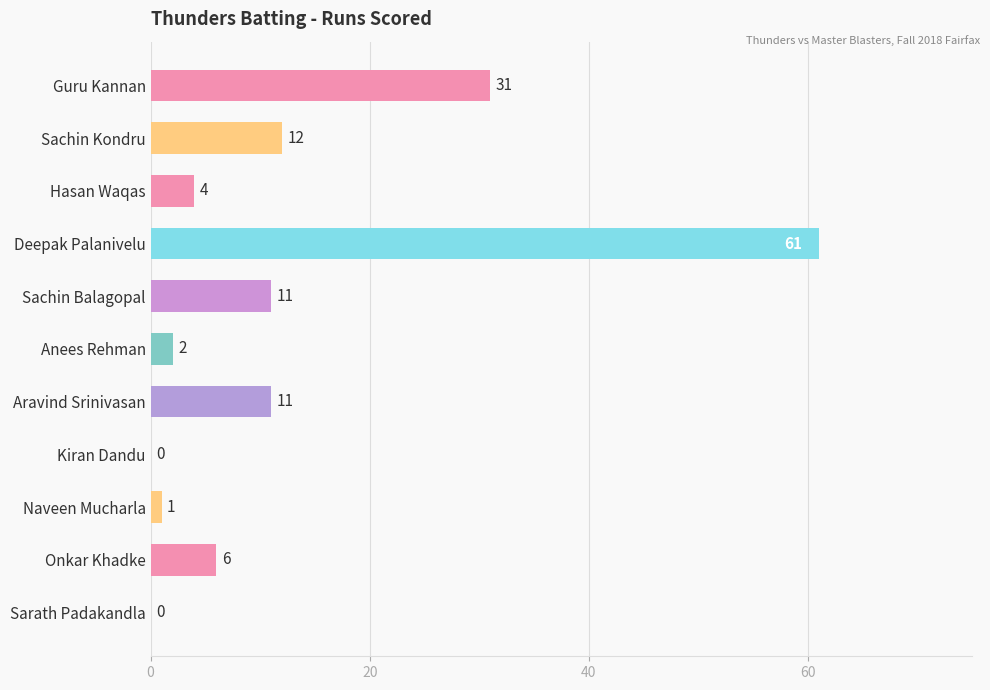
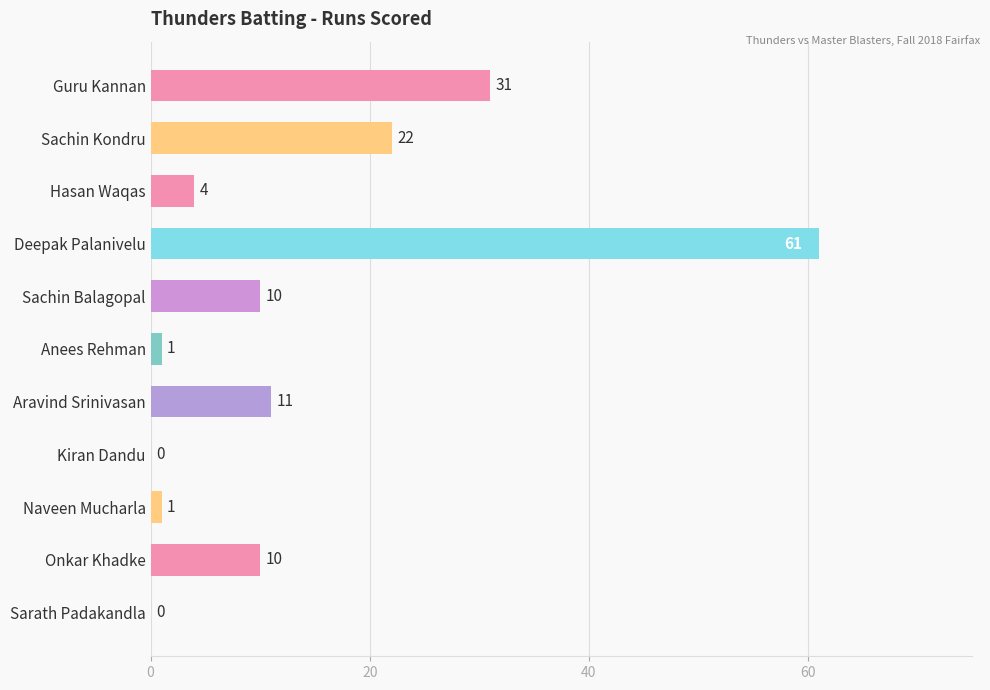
Sachin Kondru: 12 -> 22
Sachin Balagopal: 11 -> 10
Anees Rehman: 2 -> 1
Onkar Khadke: 6 -> 10
